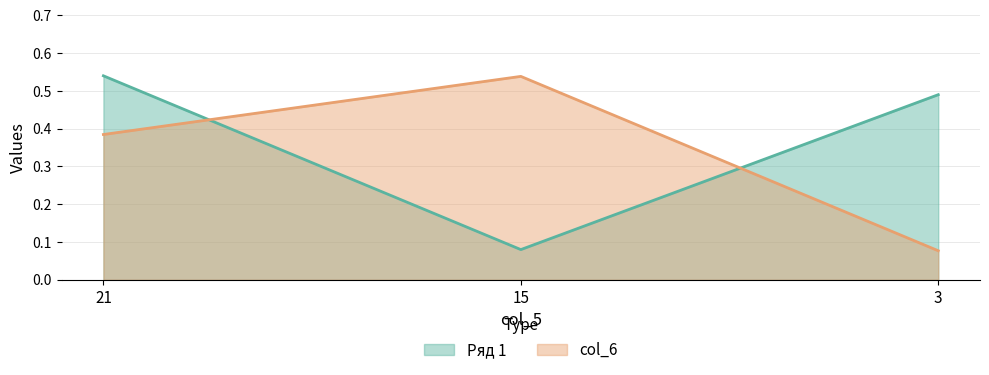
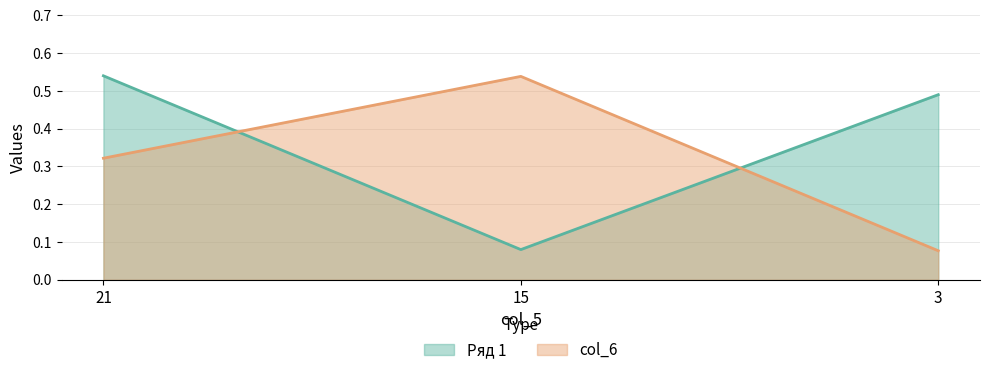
col_6, 21: 0.38 -> 0.32
